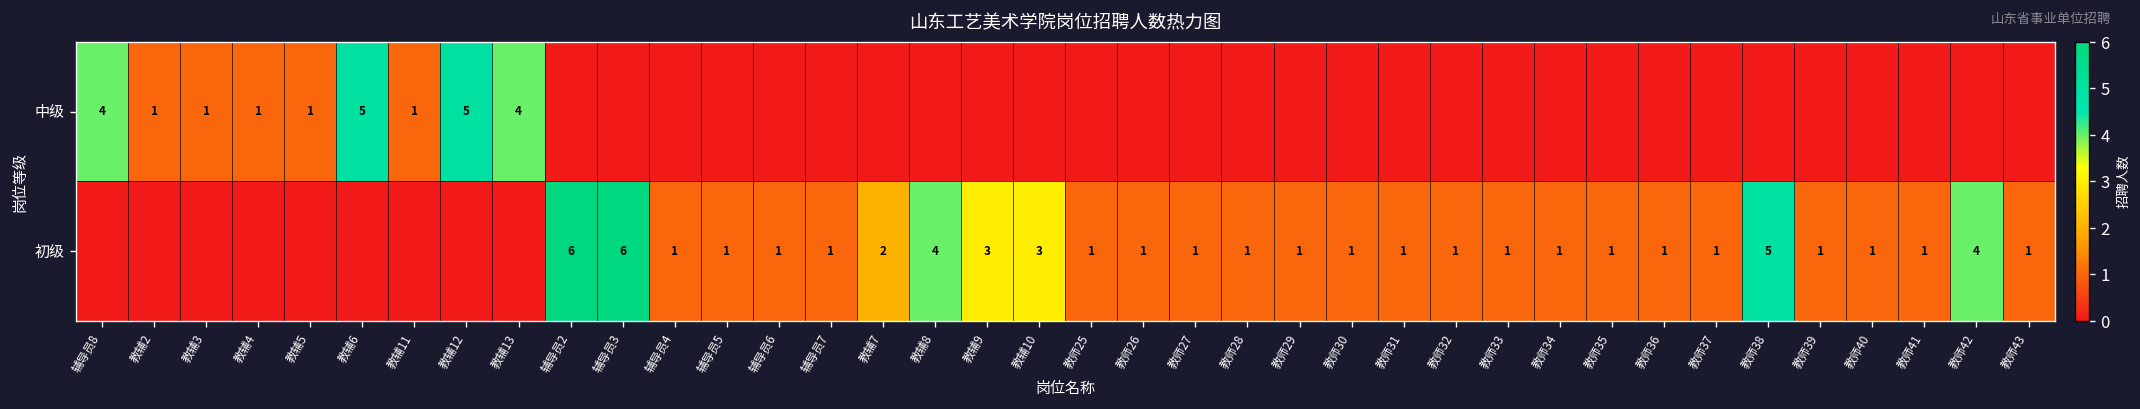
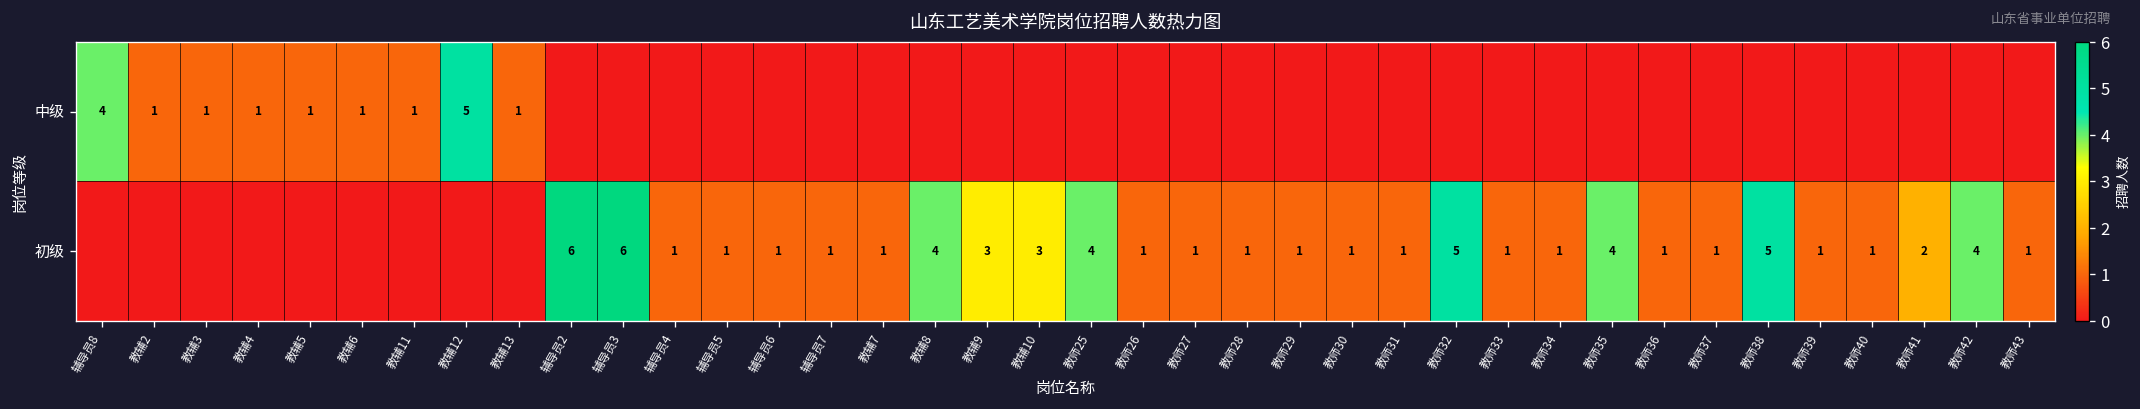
中级, 教辅6: 5 -> 1
中级, 教辅13: 4 -> 1
初级, 教辅7: 2 -> 1
初级, 教师25: 1 -> 4
初级, 教师32: 1 -> 5
初级, 教师35: 1 -> 4
初级, 教师41: 1 -> 2
